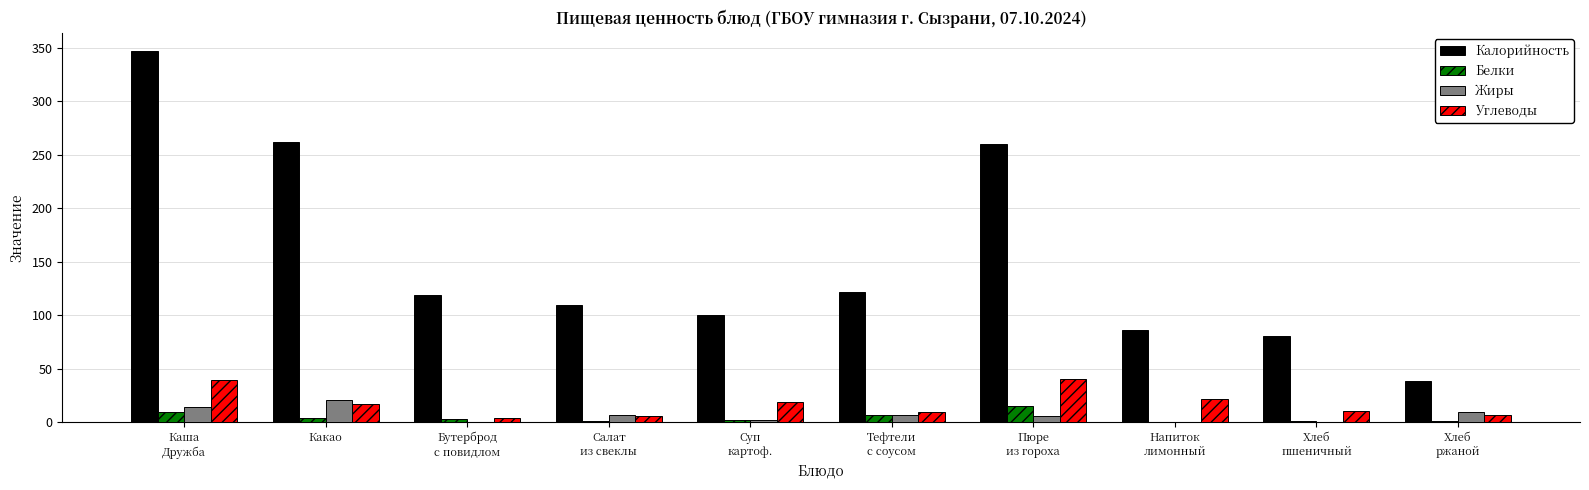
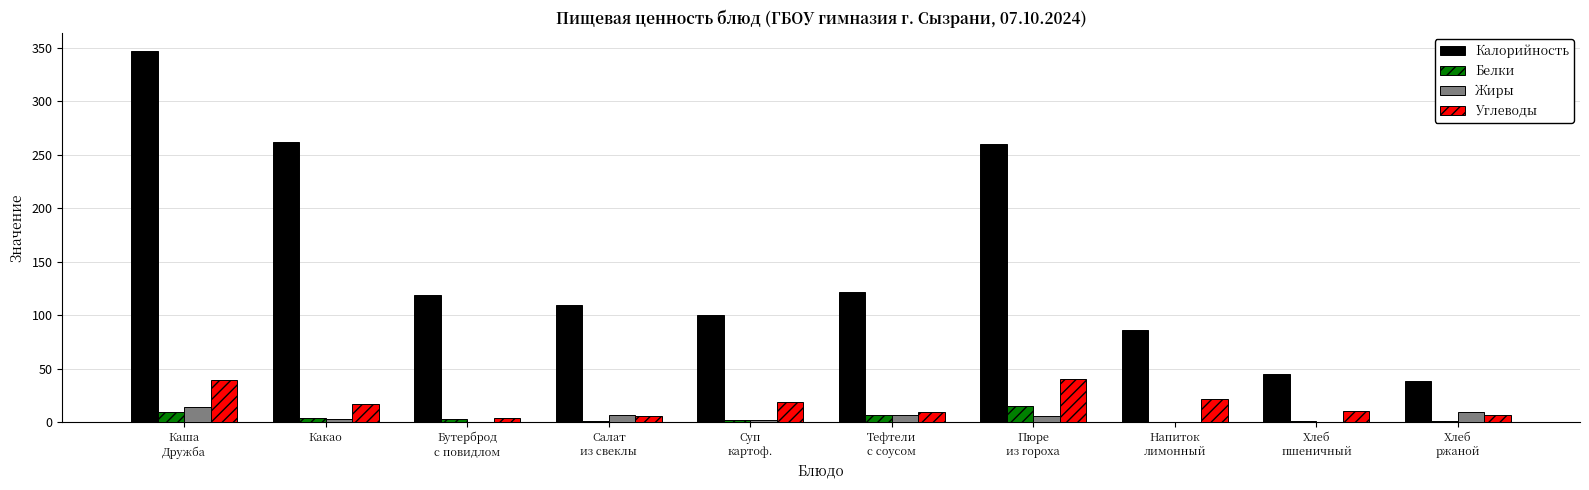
Жиры, Какао: 21 -> 3
Калорийность, Хлеб пшеничный: 80 -> 45
